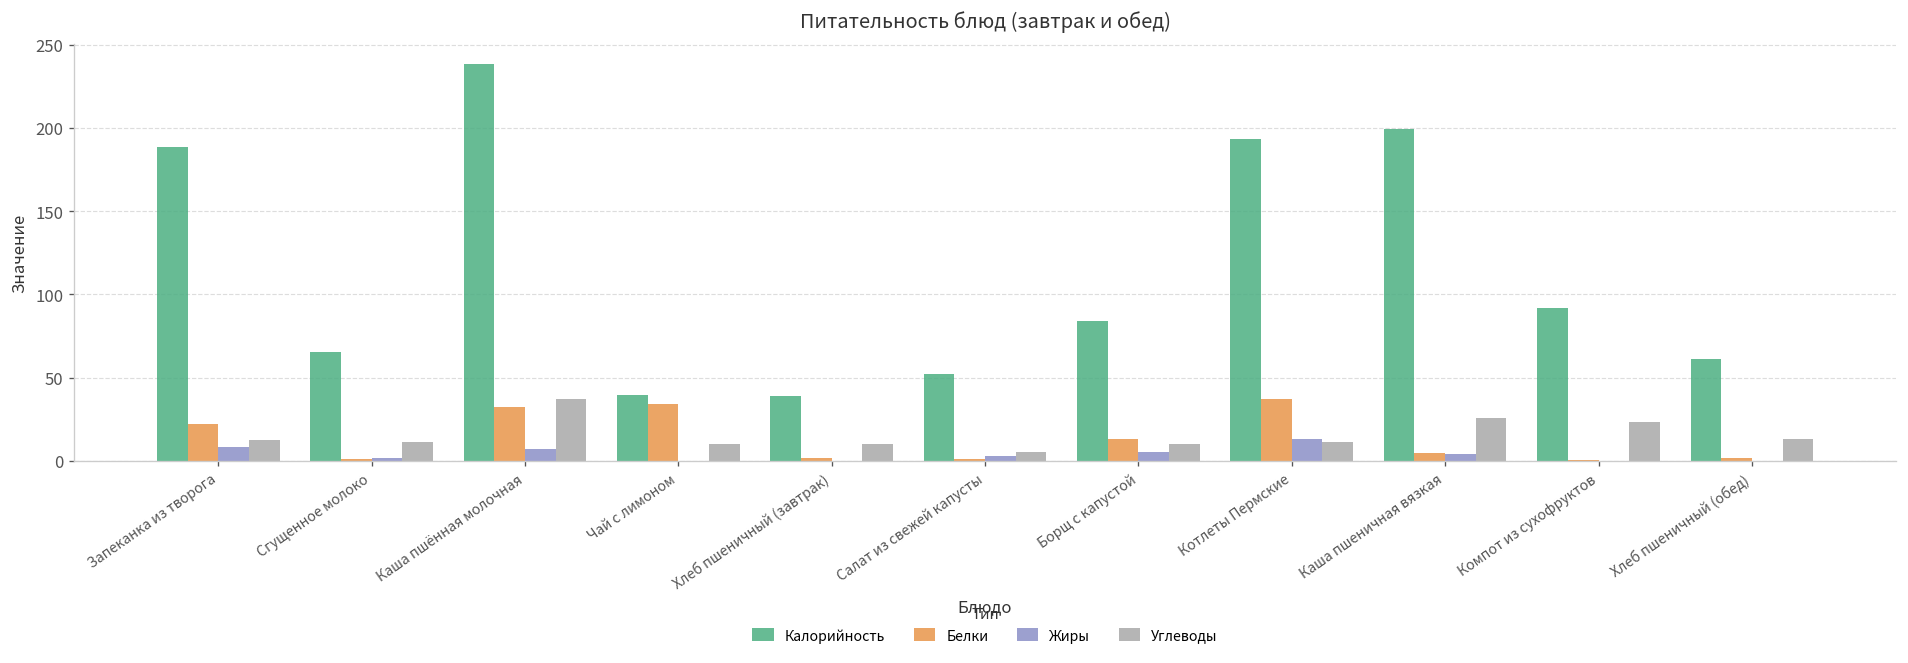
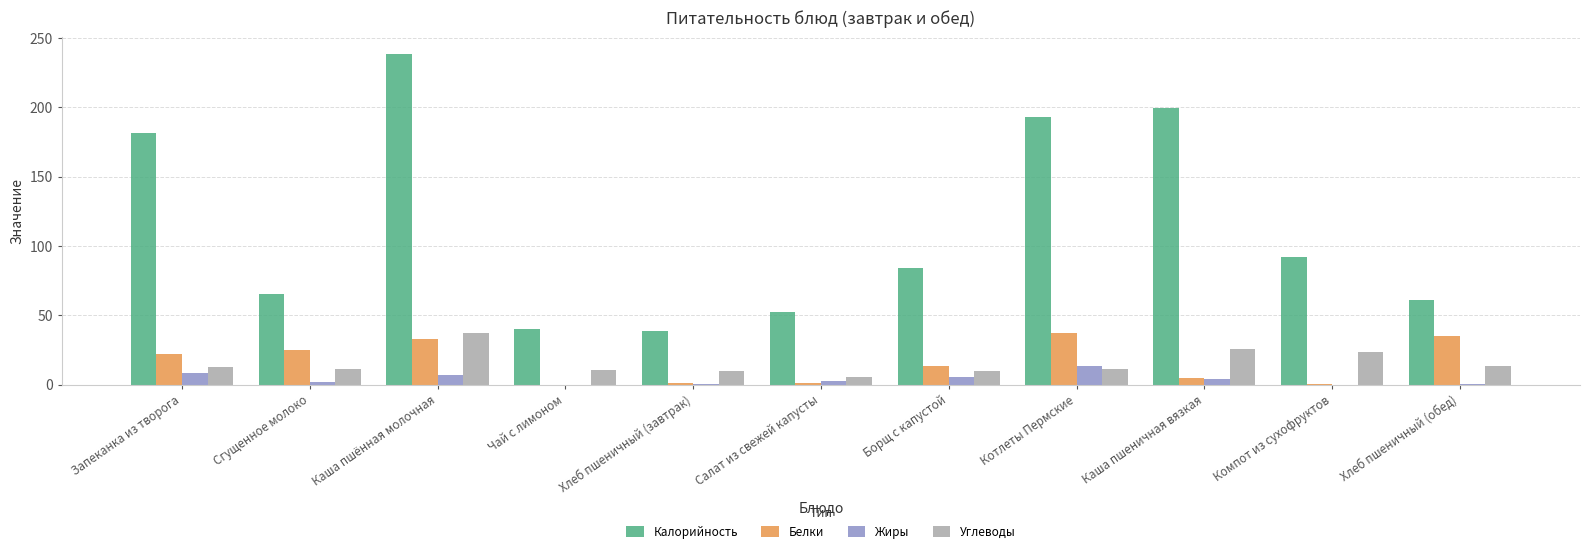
Калорийность, Запеканка из творога: 189 -> 181
Белки, Сгущенное молоко: 1 -> 25
Белки, Чай с лимоном: 34 -> 0
Белки, Хлеб пшеничный (обед): 2 -> 35
